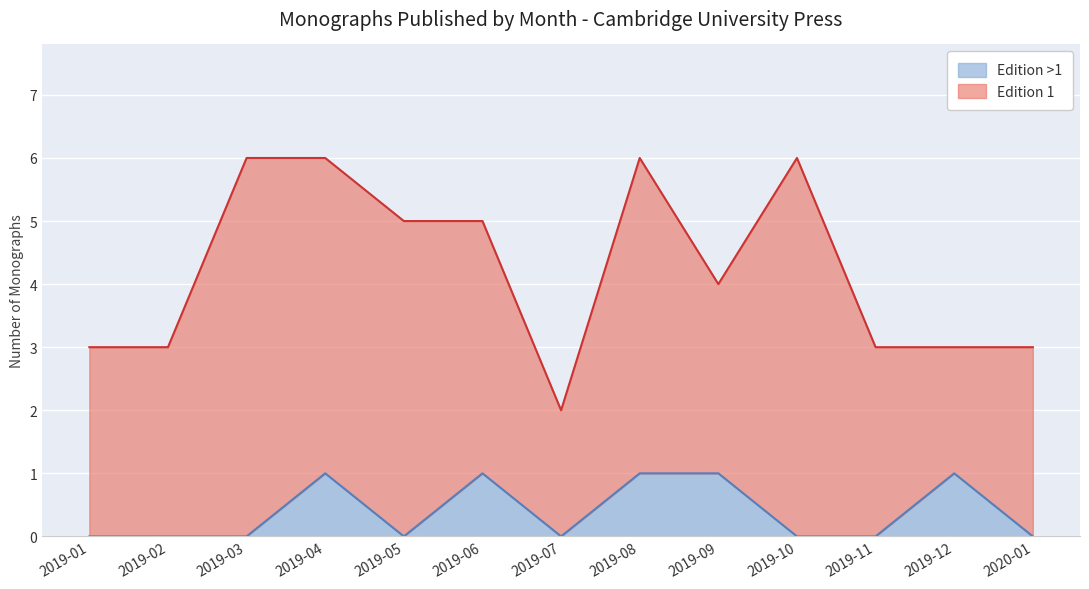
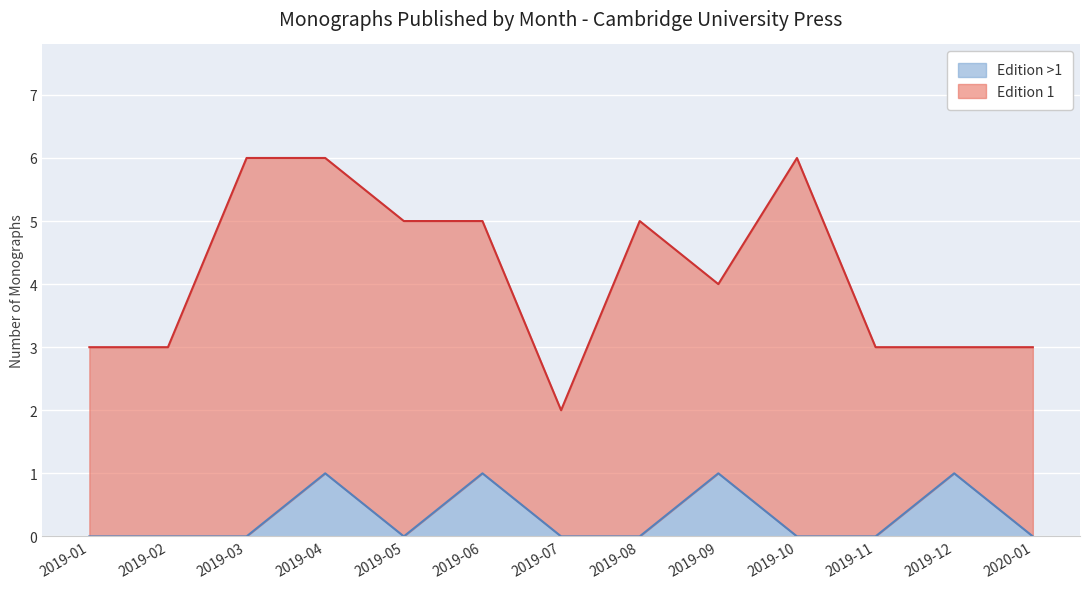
Edition >1, 2019-08: 1 -> 0
